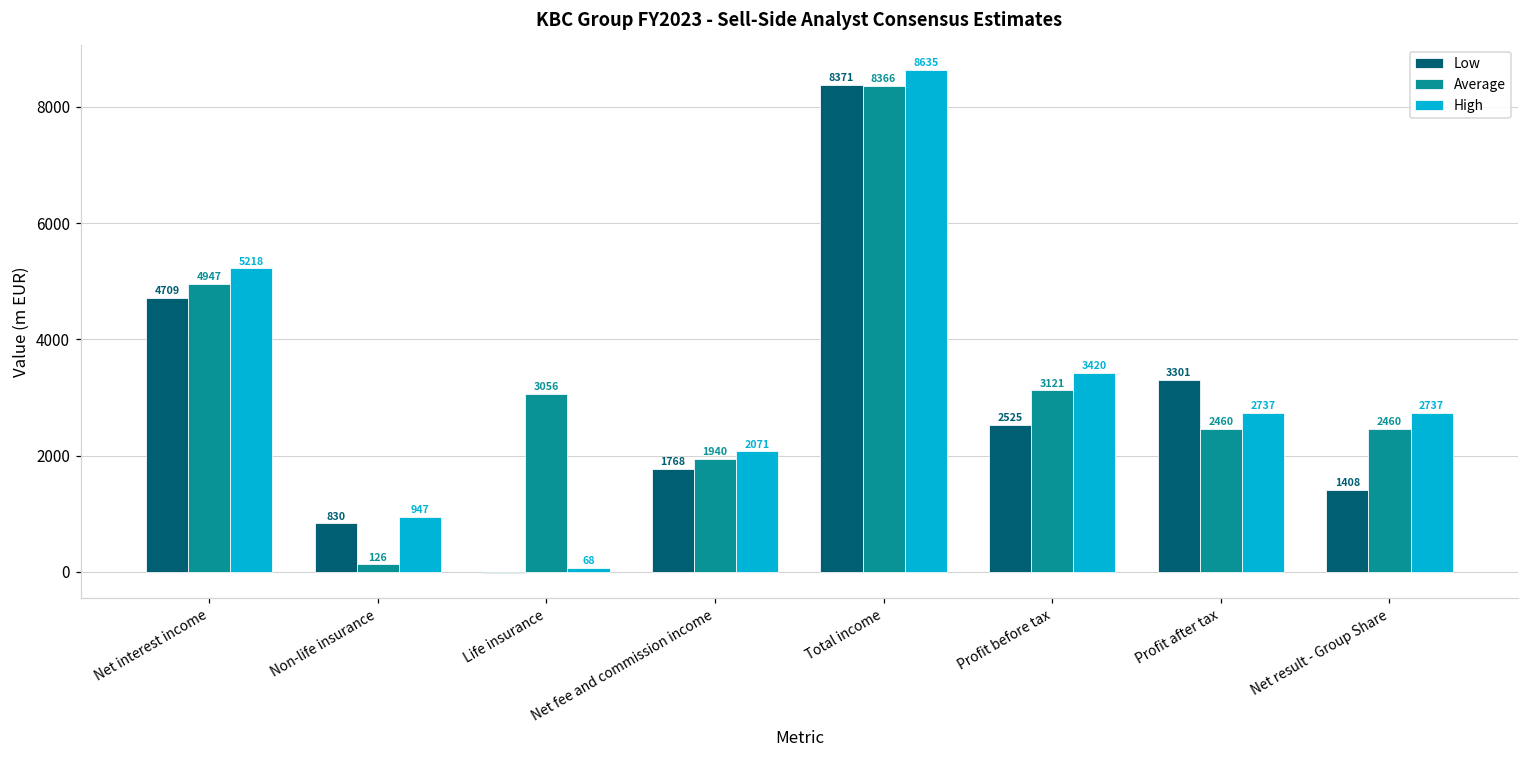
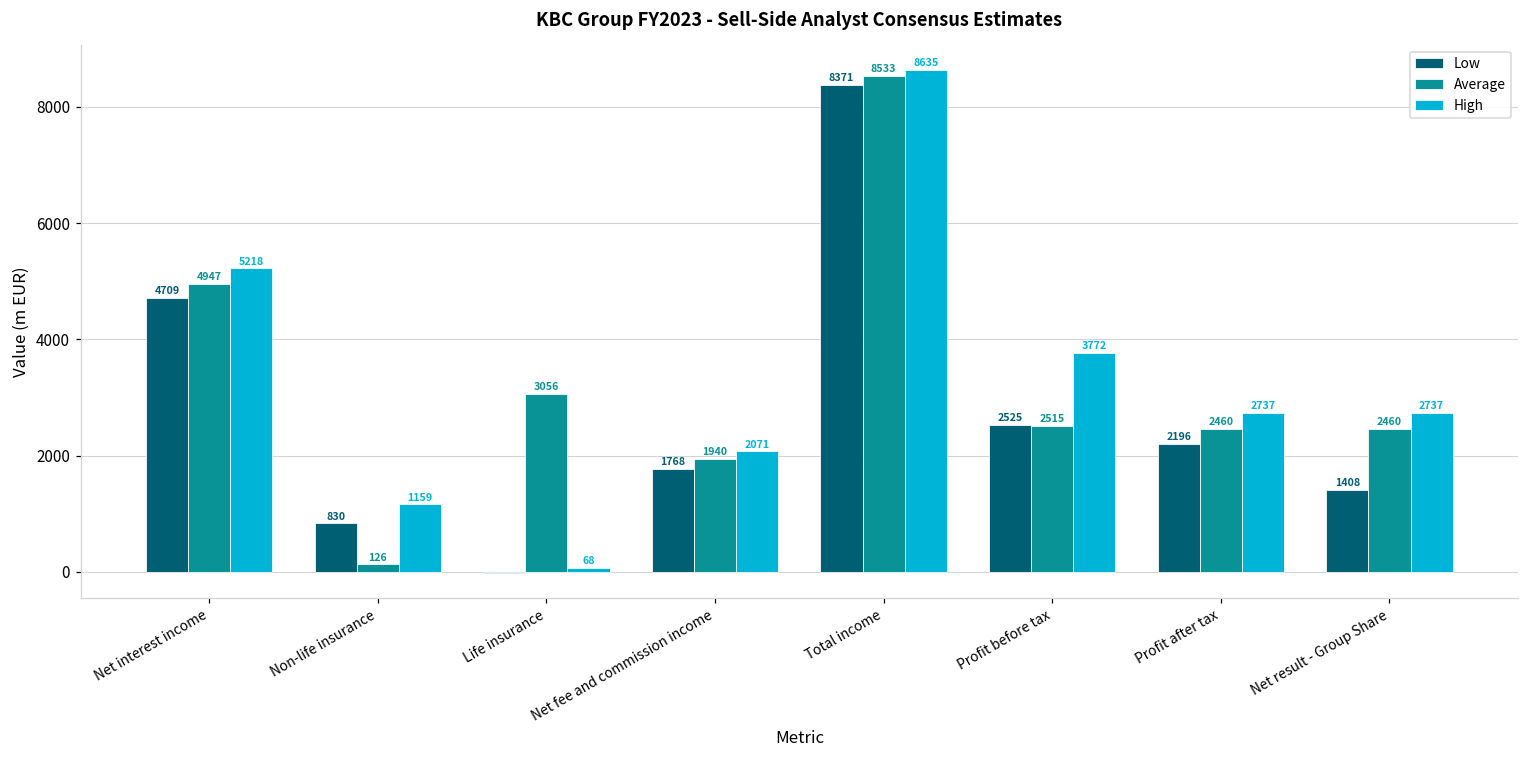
High, Non-life insurance: 947 -> 1159
Average, Total income: 8366 -> 8533
Average, Profit before tax: 3121 -> 2515
High, Profit before tax: 3420 -> 3772
Low, Profit after tax: 3301 -> 2196
